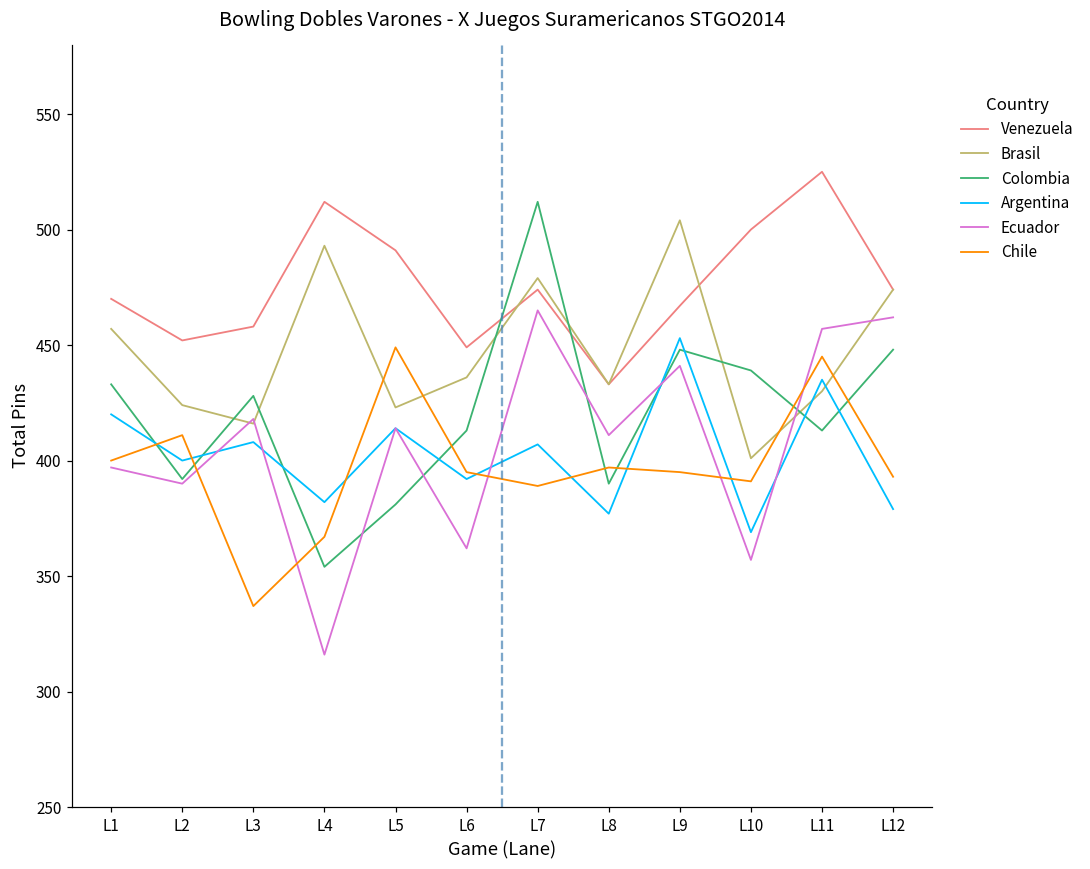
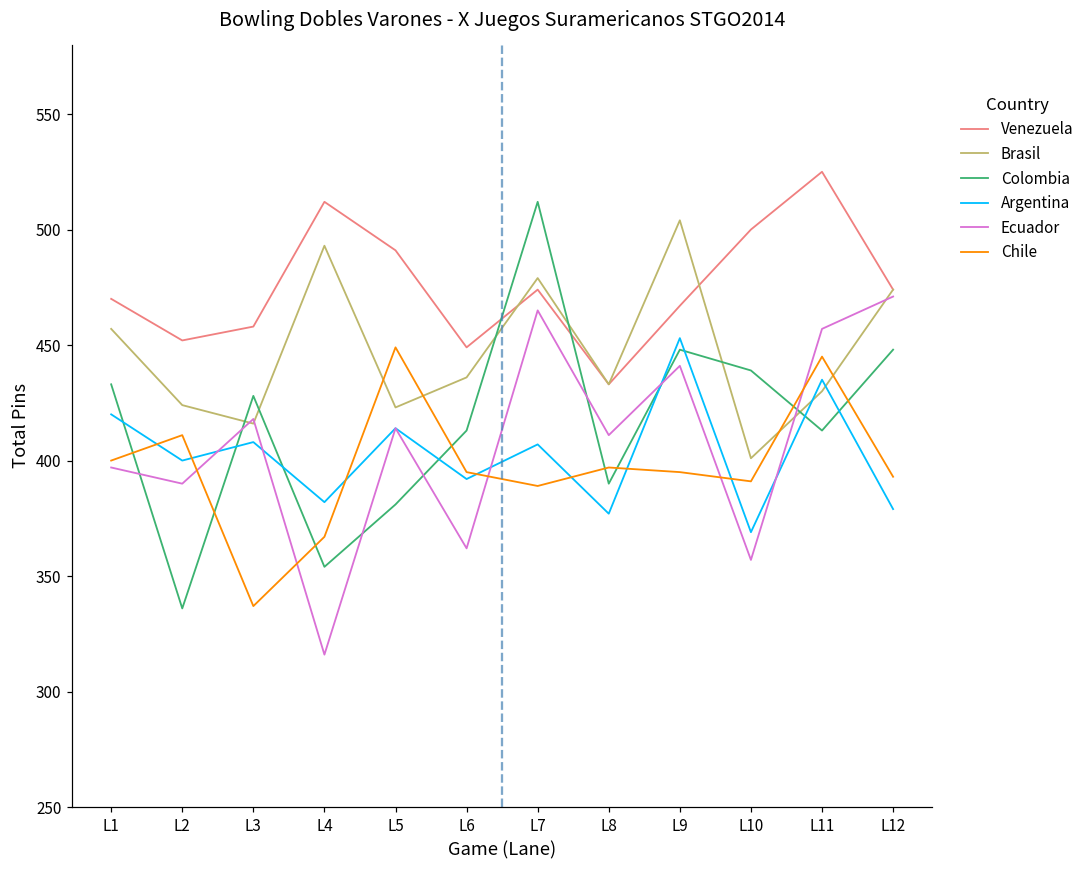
Colombia, L2: 392 -> 336
Ecuador, L12: 462 -> 471
